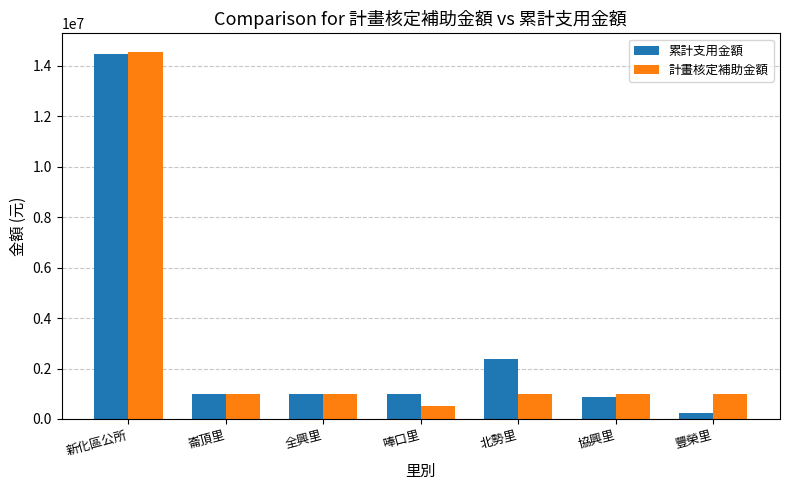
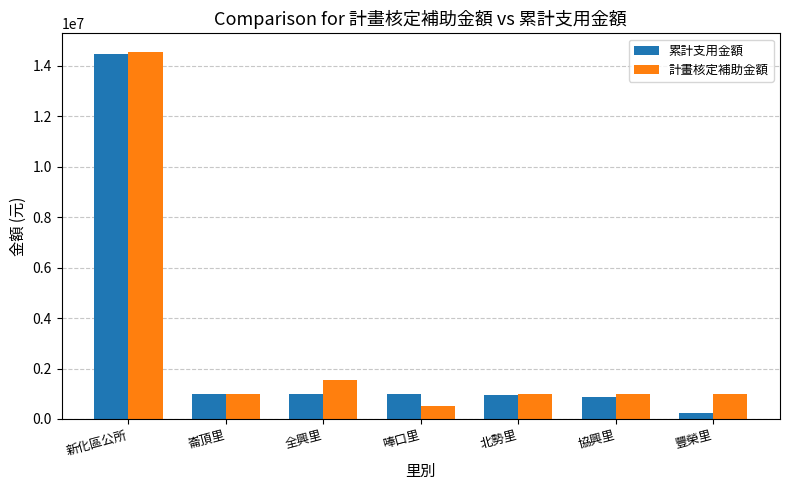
計畫核定補助金額, 全興里: 1000000 -> 1600000
累計支用金額, 北勢里: 2400000 -> 1000000
